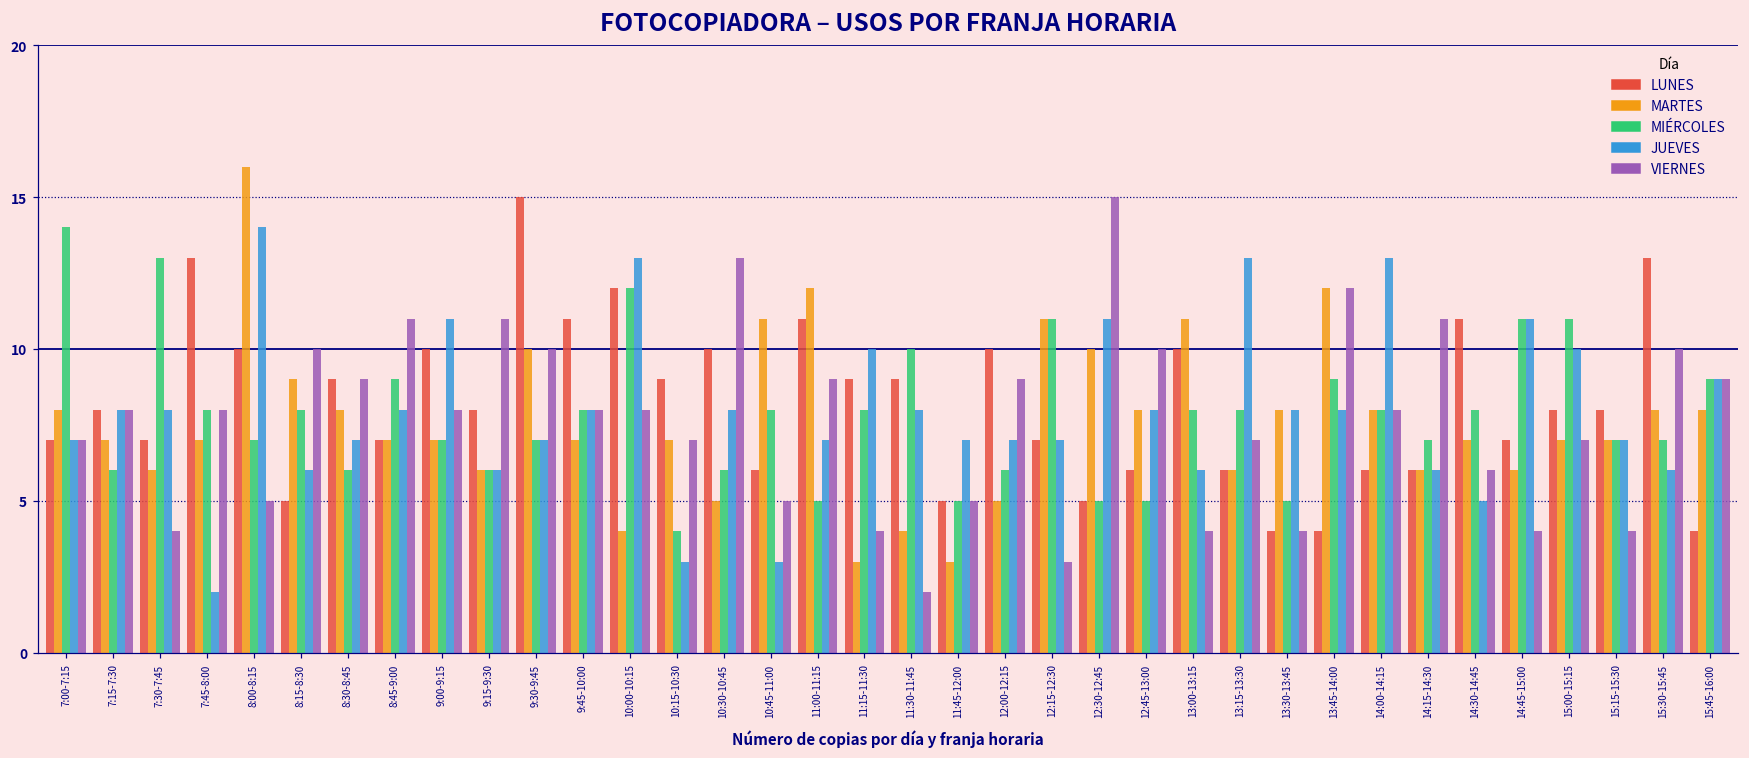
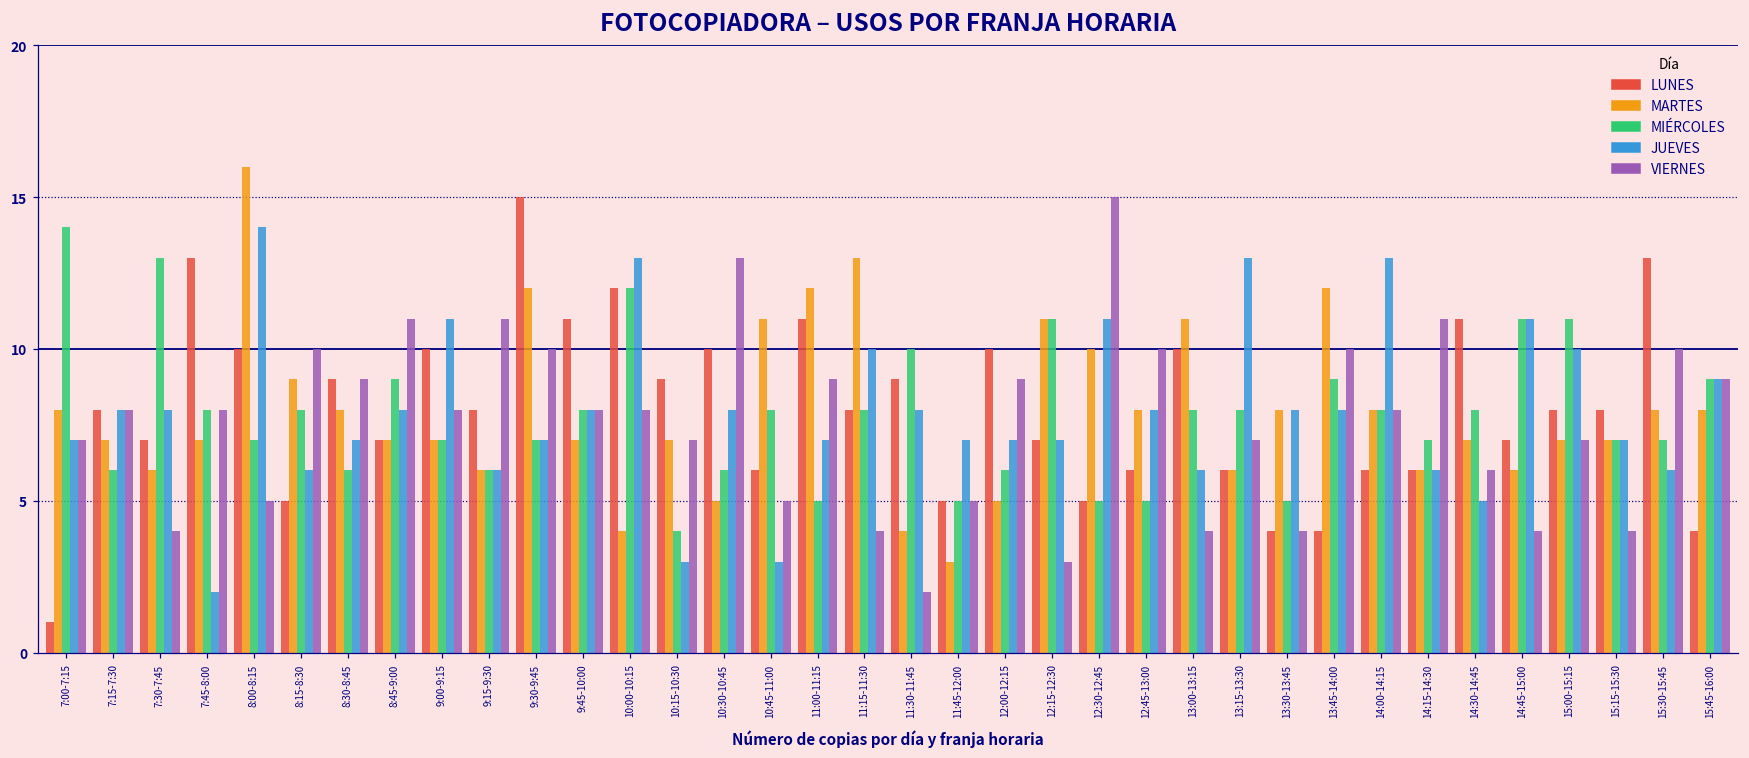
LUNES, 7:00-7:15: 7 -> 1
MARTES, 9:30-9:45: 10 -> 12
LUNES, 11:15-11:30: 9 -> 8
MARTES, 11:15-11:30: 3 -> 13
VIERNES, 13:45-14:00: 12 -> 10
